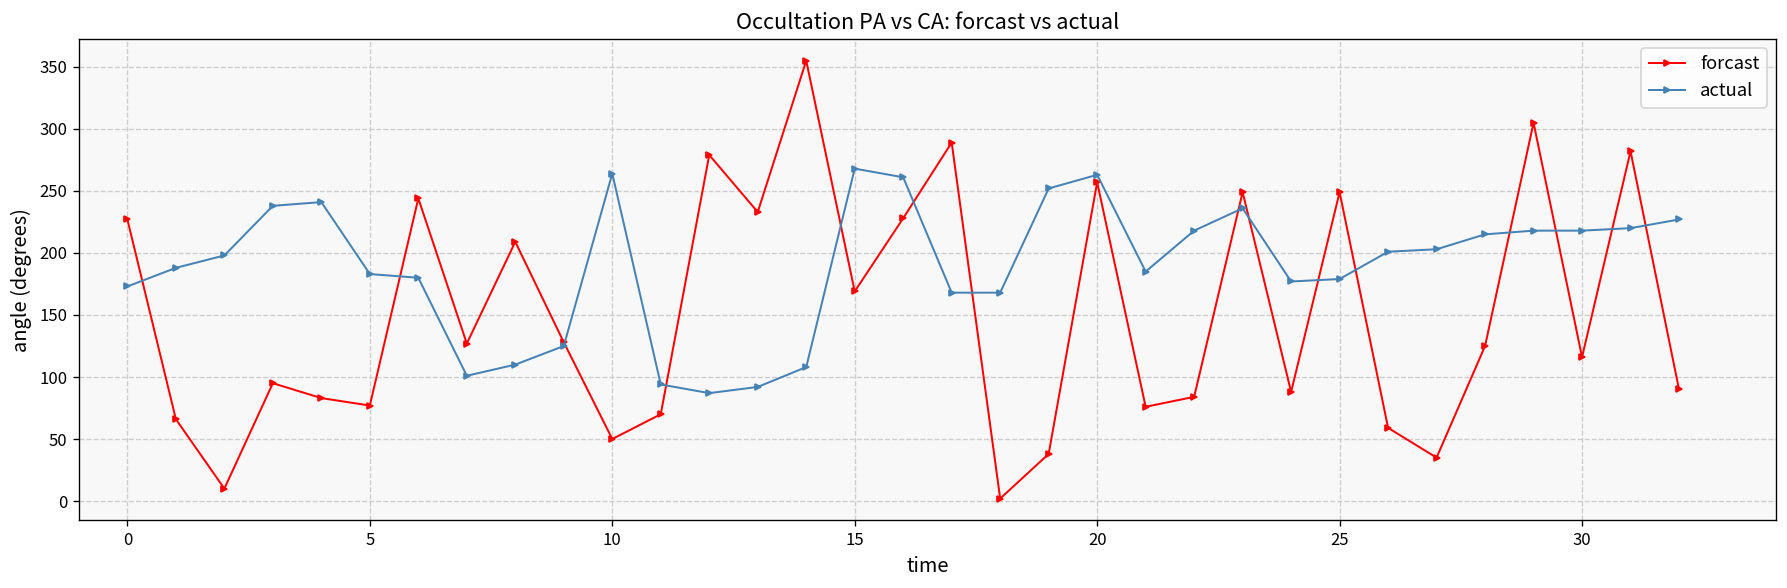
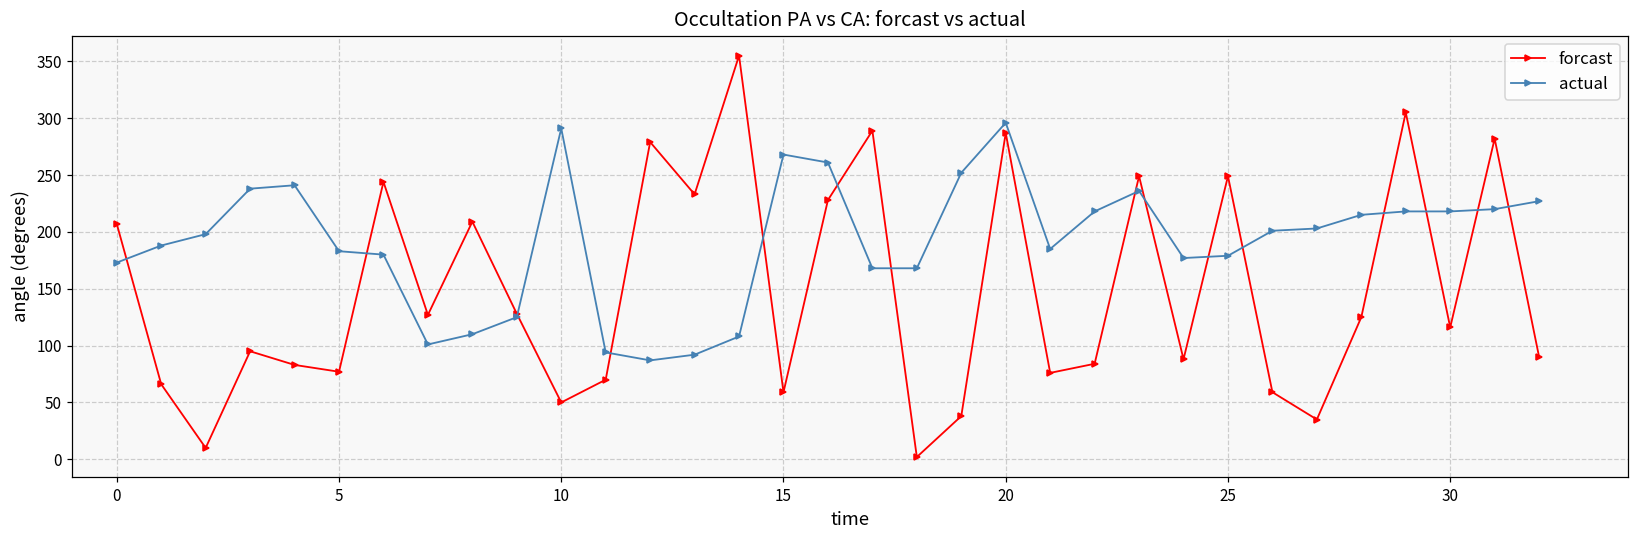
forcast, 0: 227 -> 207
actual, 10: 264 -> 291
forcast, 15: 169 -> 59
forcast, 20: 257 -> 287
actual, 20: 263 -> 296
